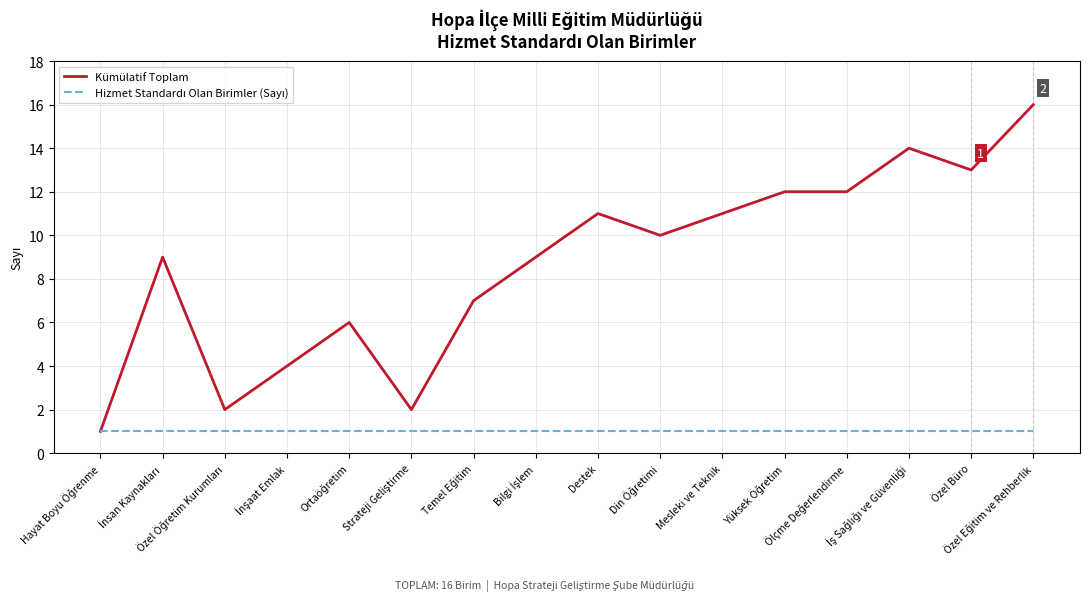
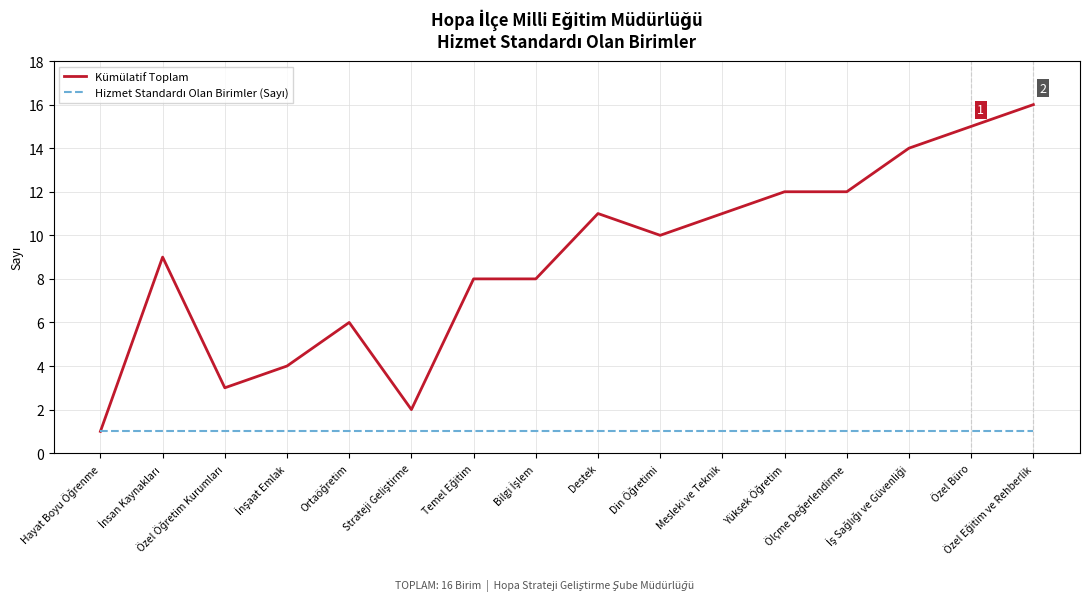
Kümülatif Toplam, Özel Öğretim Kurumları: 2 -> 3
Kümülatif Toplam, Temel Eğitim: 7 -> 8
Kümülatif Toplam, Bilgi İşlem: 9 -> 8
Kümülatif Toplam, Özel Büro: 13 -> 15
